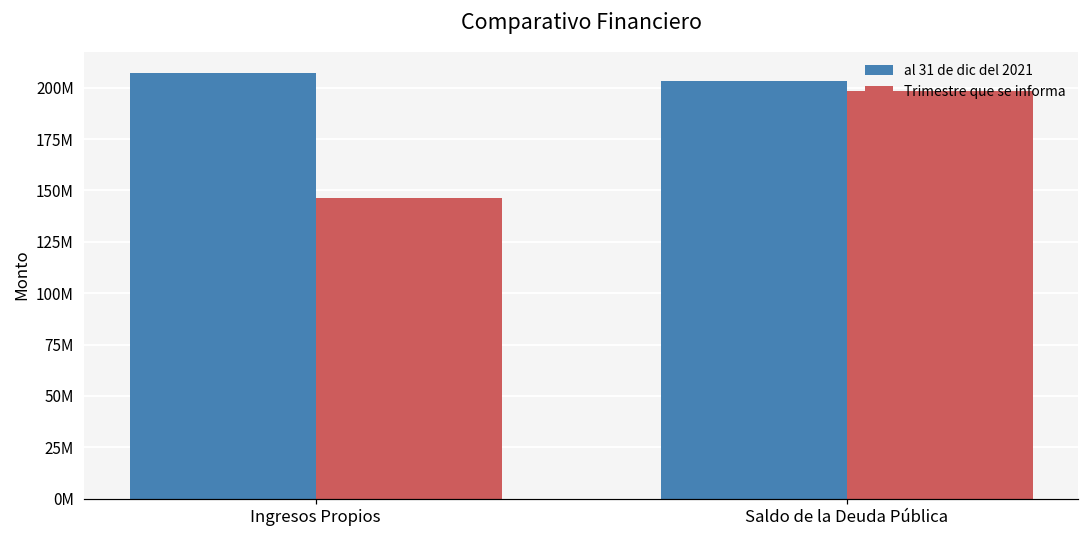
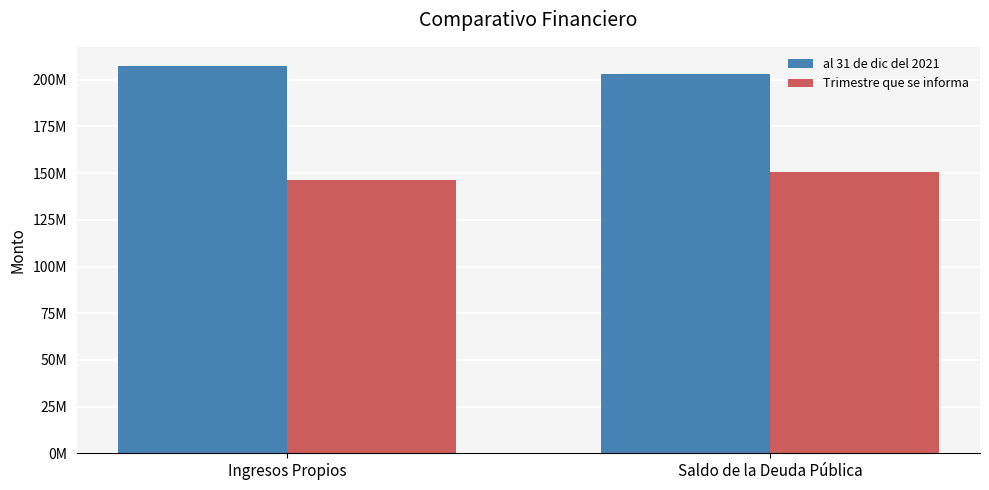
Trimestre que se informa, Saldo de la Deuda Pública: 198000000 -> 151000000
